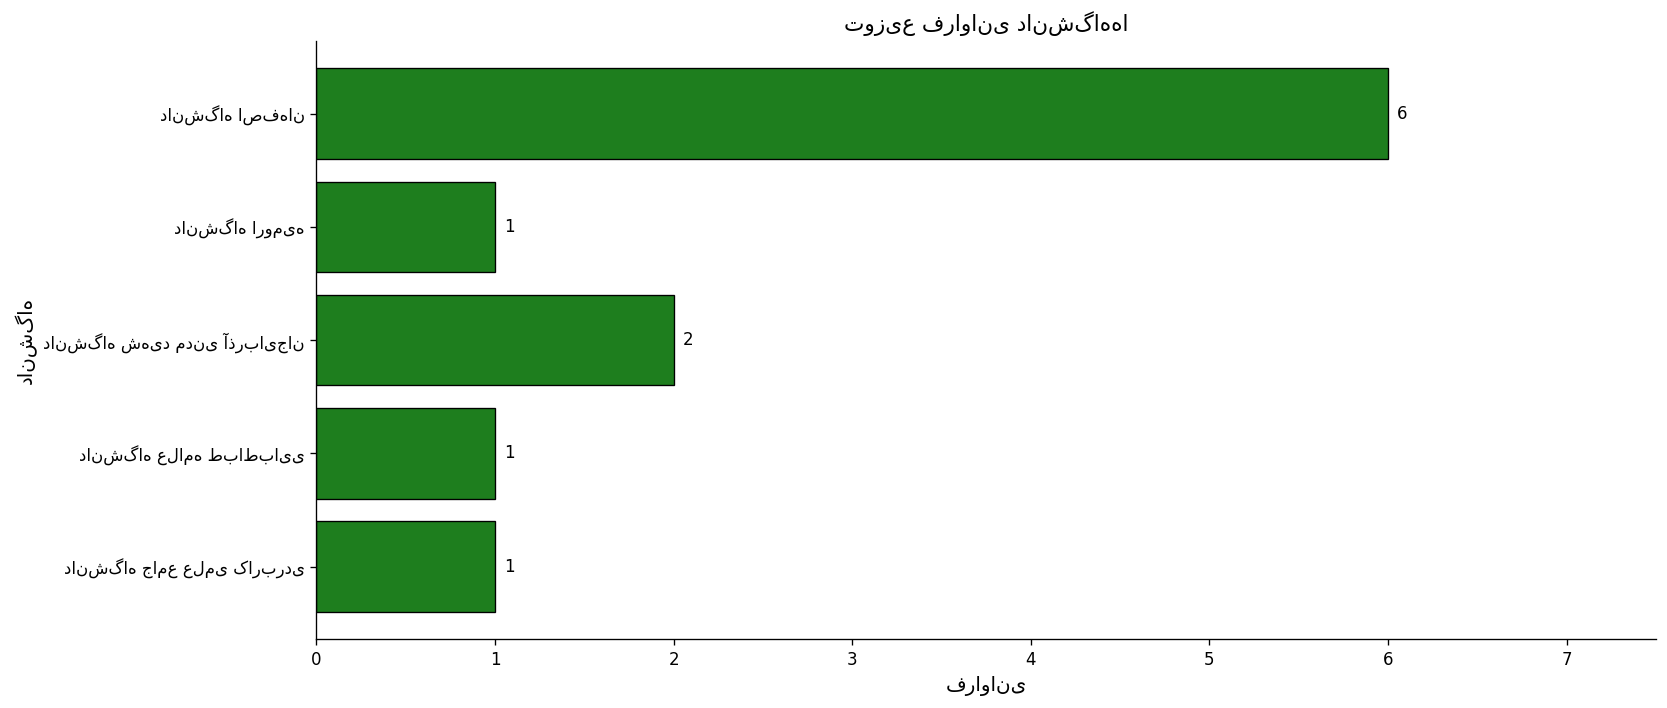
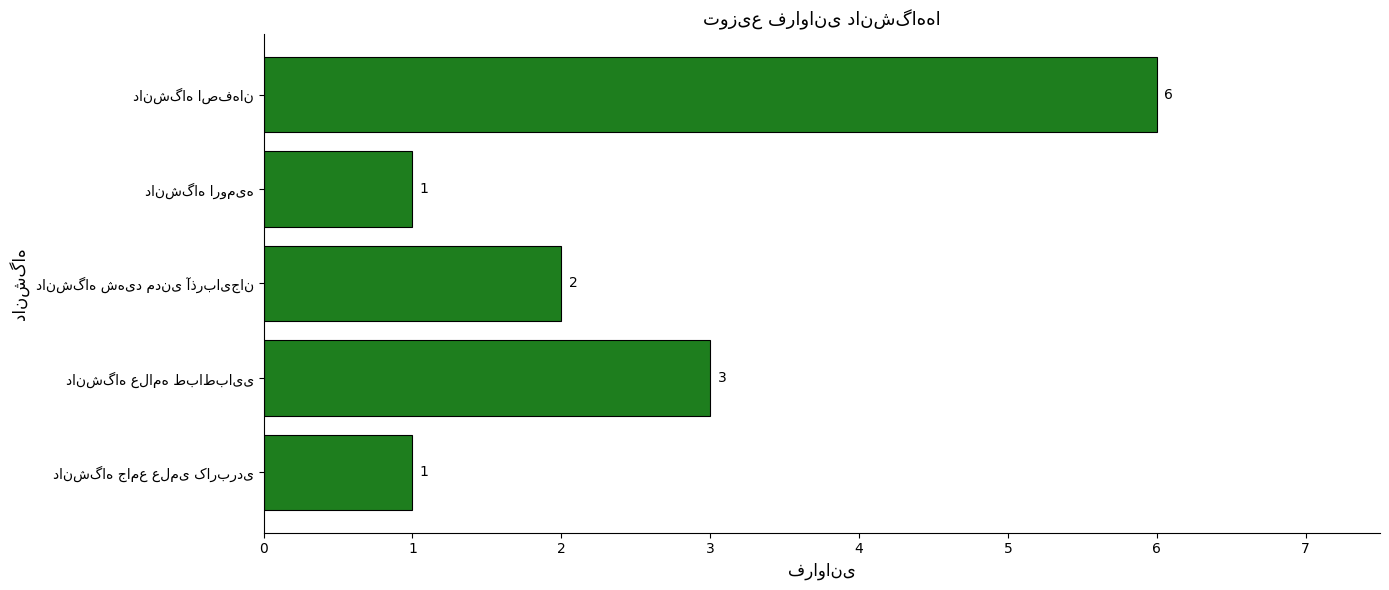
دانشگاه علامه طباطبایی: 1 -> 3
